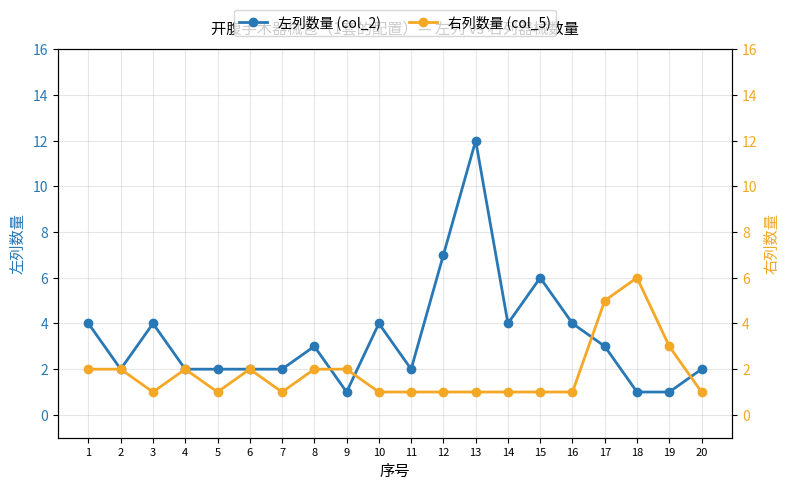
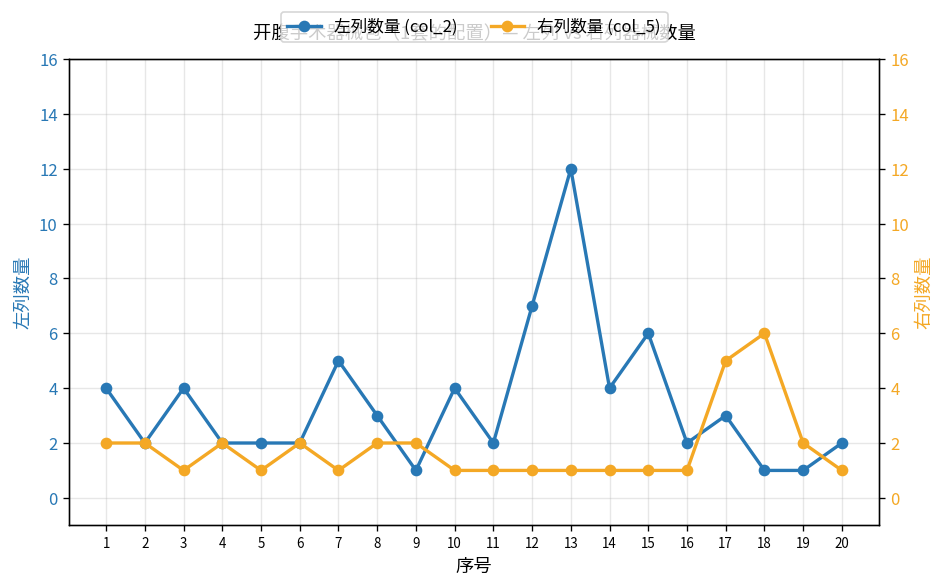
左列数量 (col_2), 7: 2 -> 5
左列数量 (col_2), 16: 4 -> 2
右列数量 (col_5), 19: 3 -> 2
